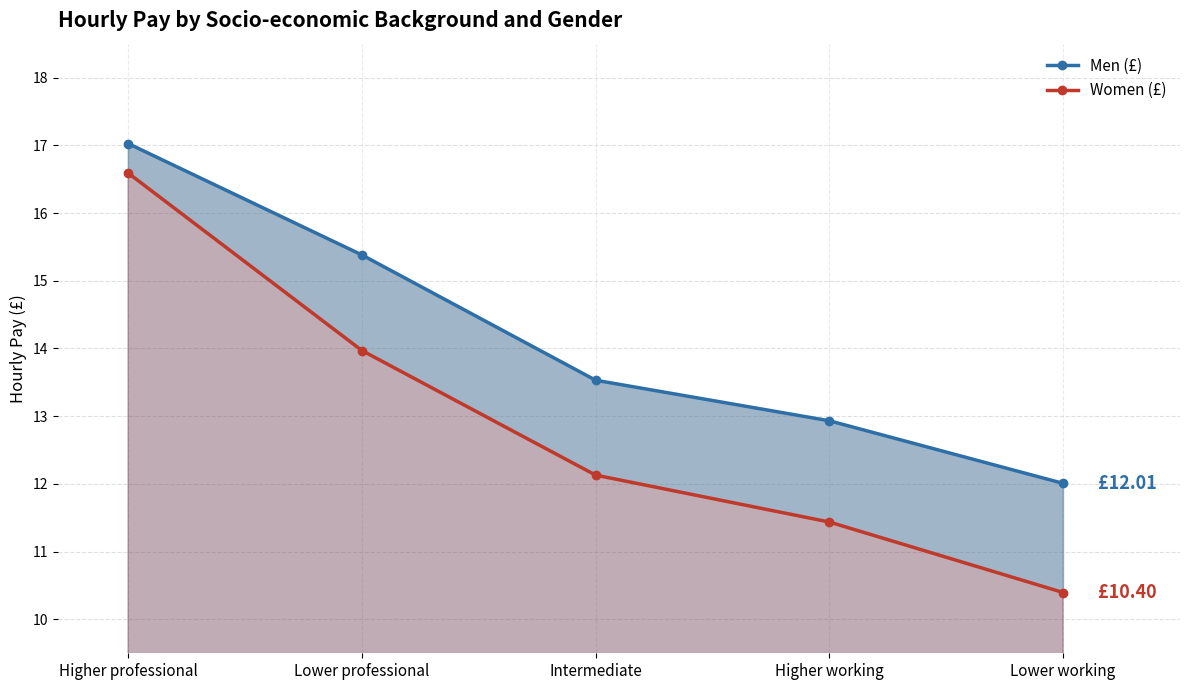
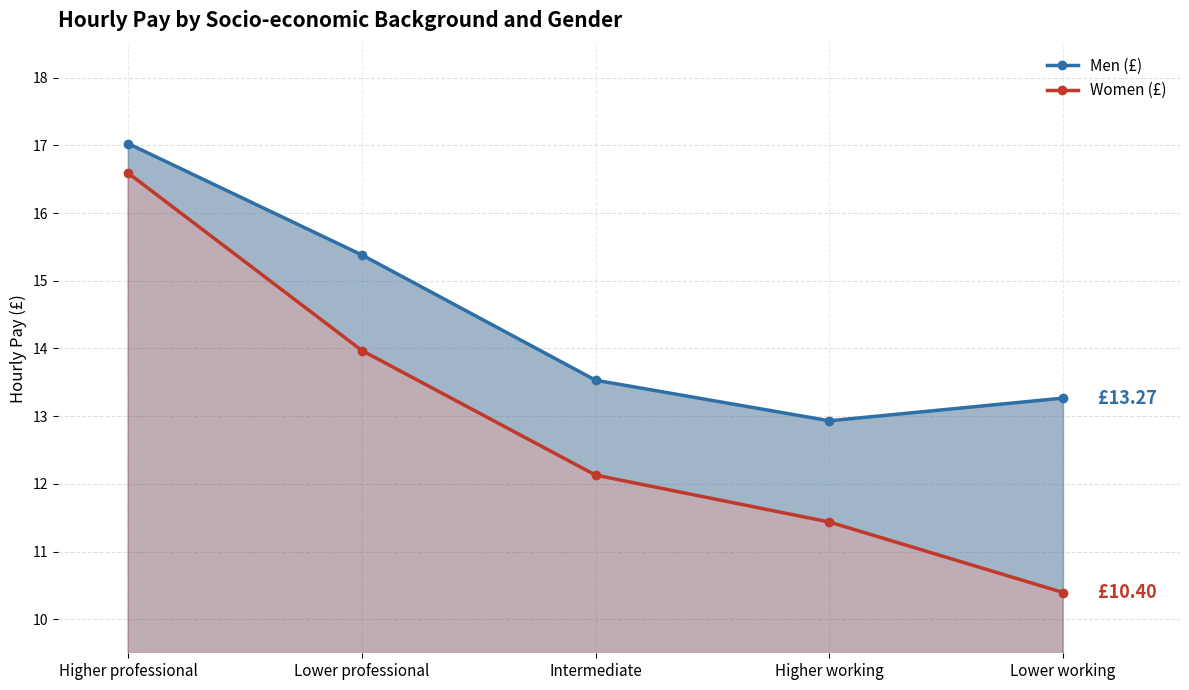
Men (£), Lower working: £12.01 -> £13.27
